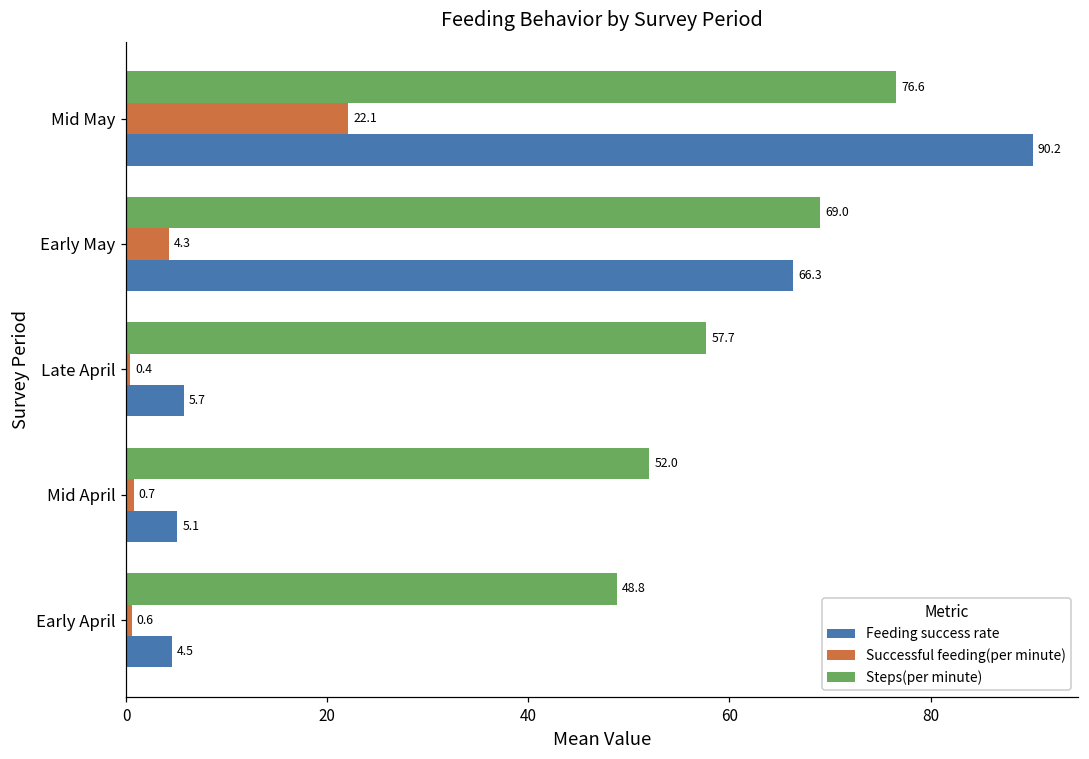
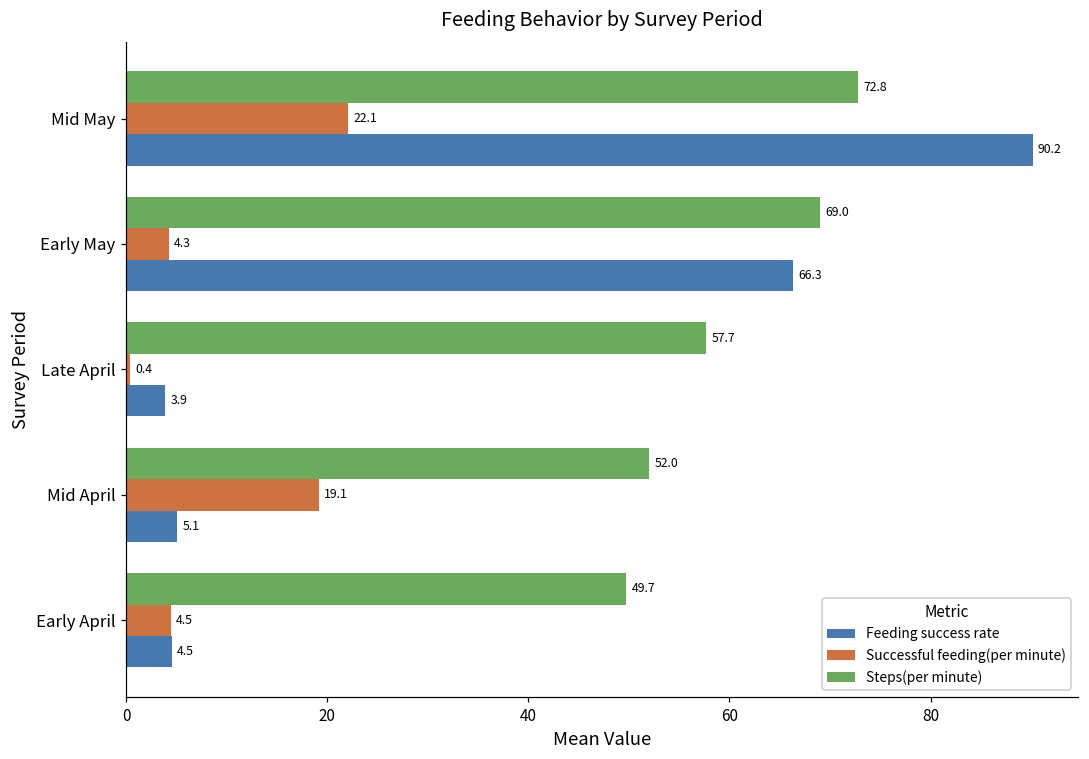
Steps(per minute), Mid May: 76.6 -> 72.8
Feeding success rate, Late April: 5.7 -> 3.9
Successful feeding(per minute), Mid April: 0.7 -> 19.1
Steps(per minute), Early April: 48.8 -> 49.7
Successful feeding(per minute), Early April: 0.6 -> 4.5
